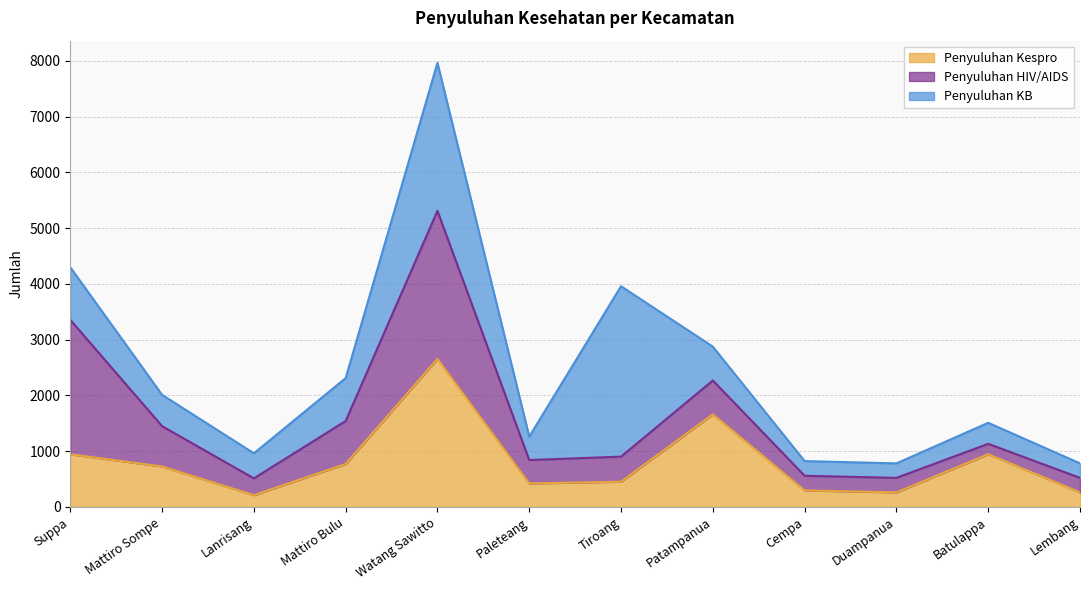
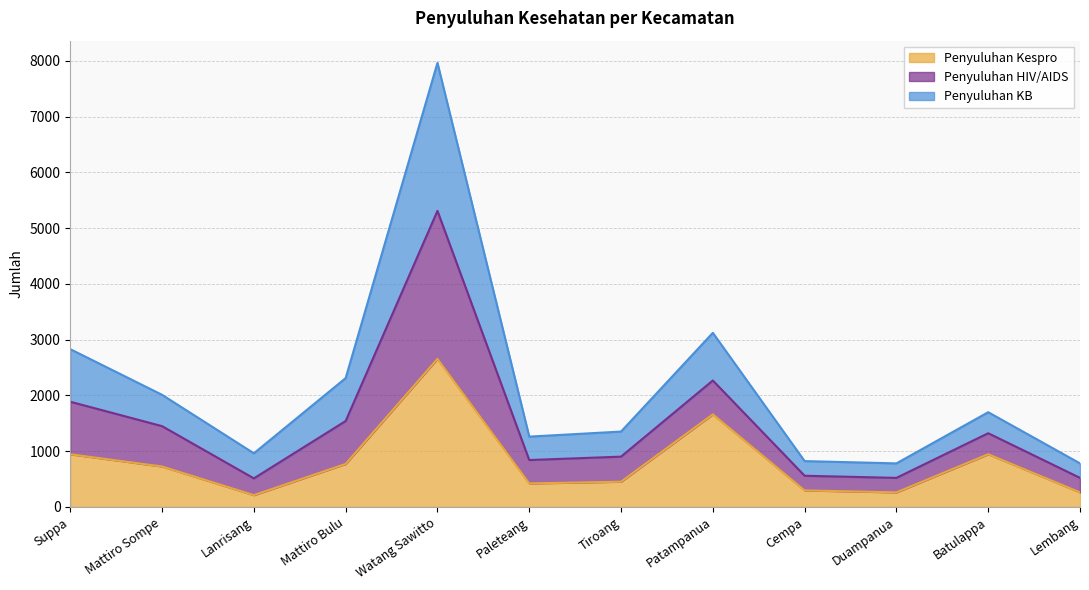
Penyuluhan HIV/AIDS, Suppa: 2400 -> 900
Penyuluhan KB, Tiroang: 3100 -> 500
Penyuluhan KB, Patampanua: 600 -> 900
Penyuluhan HIV/AIDS, Batulappa: 200 -> 400
